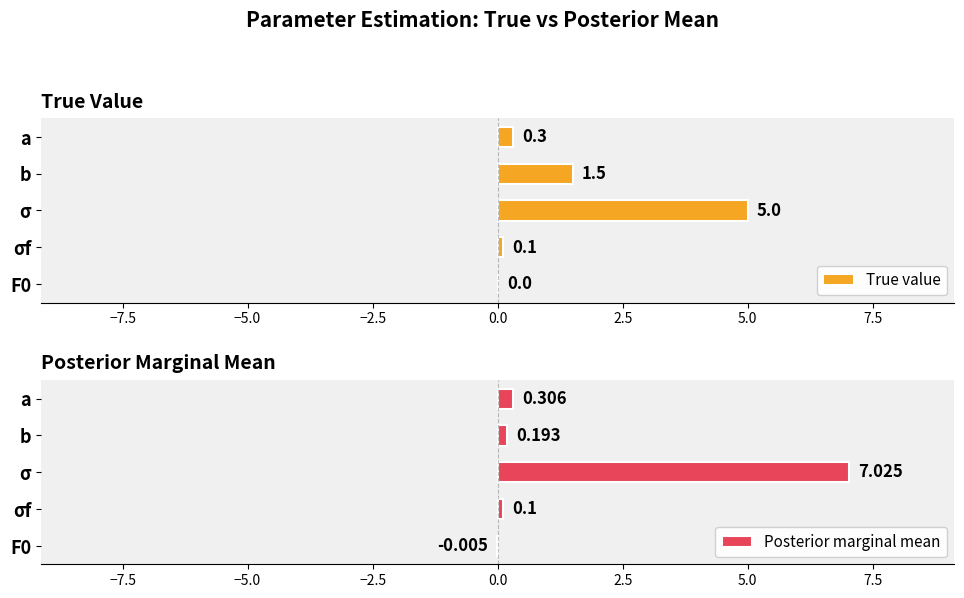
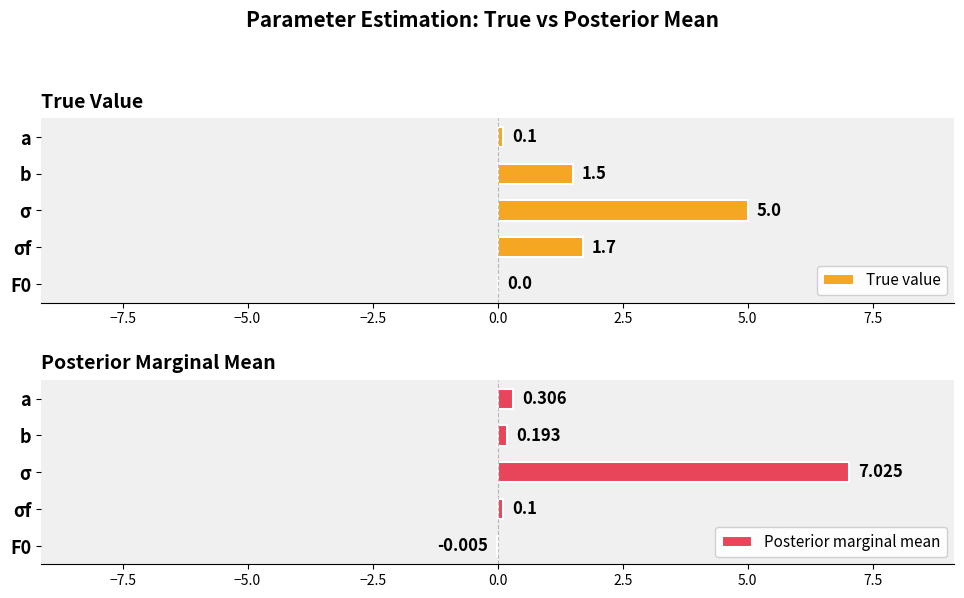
True Value, a: 0.3 -> 0.1
True Value, σf: 0.1 -> 1.7
